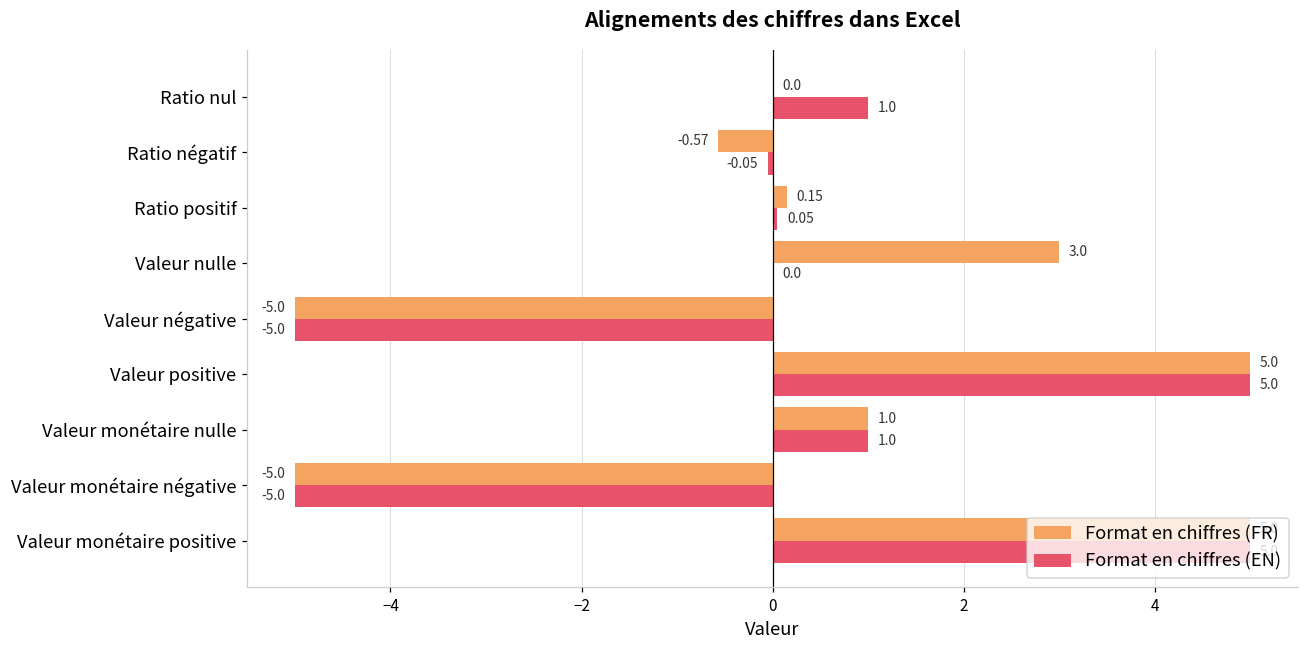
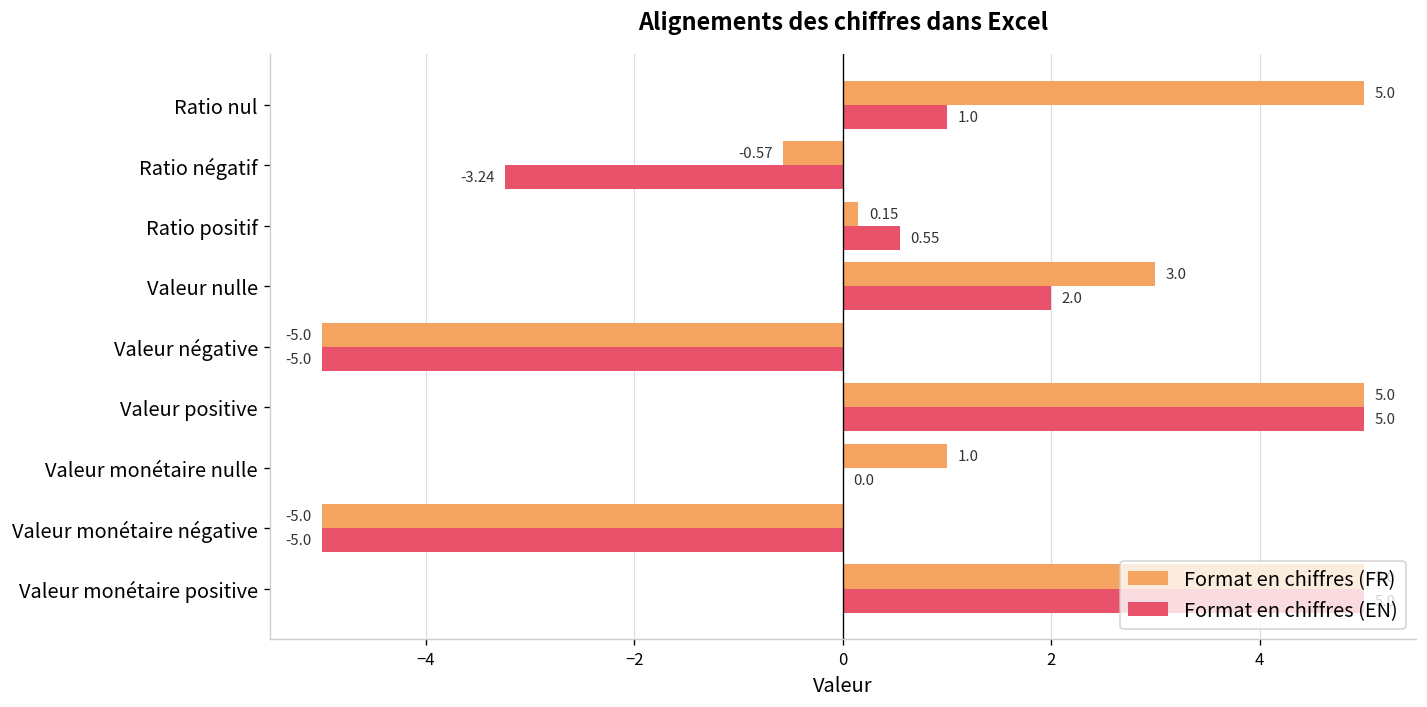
Format en chiffres (FR), Ratio nul: 0.0 -> 5.0
Format en chiffres (EN), Ratio négatif: -0.05 -> -3.24
Format en chiffres (EN), Ratio positif: 0.05 -> 0.55
Format en chiffres (EN), Valeur nulle: 0.0 -> 2.0
Format en chiffres (EN), Valeur monétaire nulle: 1.0 -> 0.0
